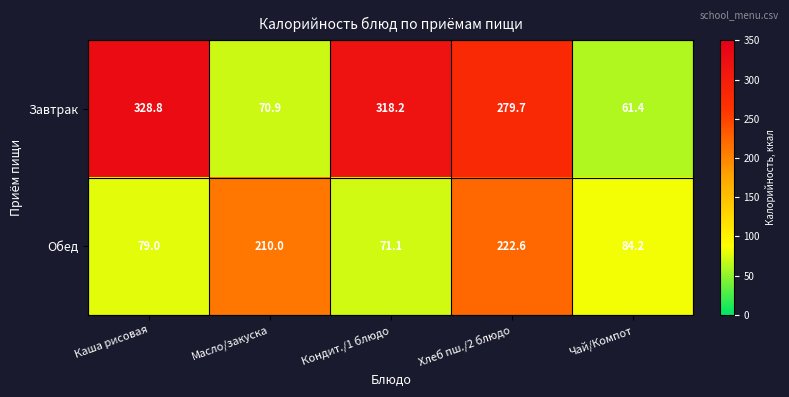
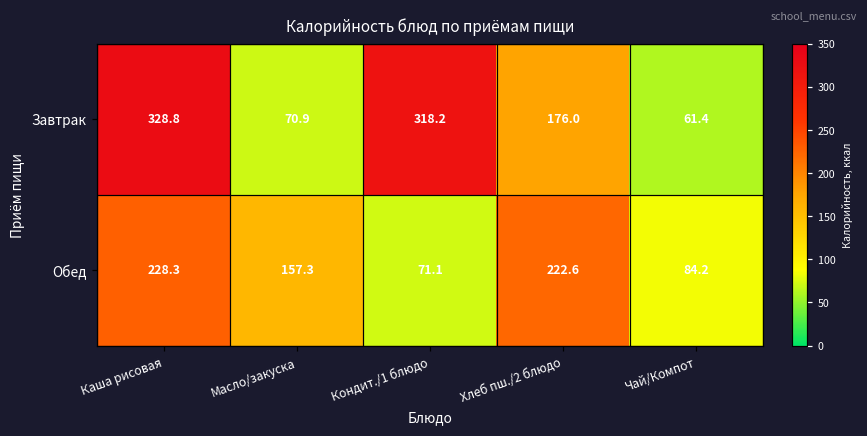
Завтрак, Хлеб пш./2 блюдо: 279.7 -> 176.0
Обед, Каша рисовая: 79.0 -> 228.3
Обед, Масло/закуска: 210.0 -> 157.3
